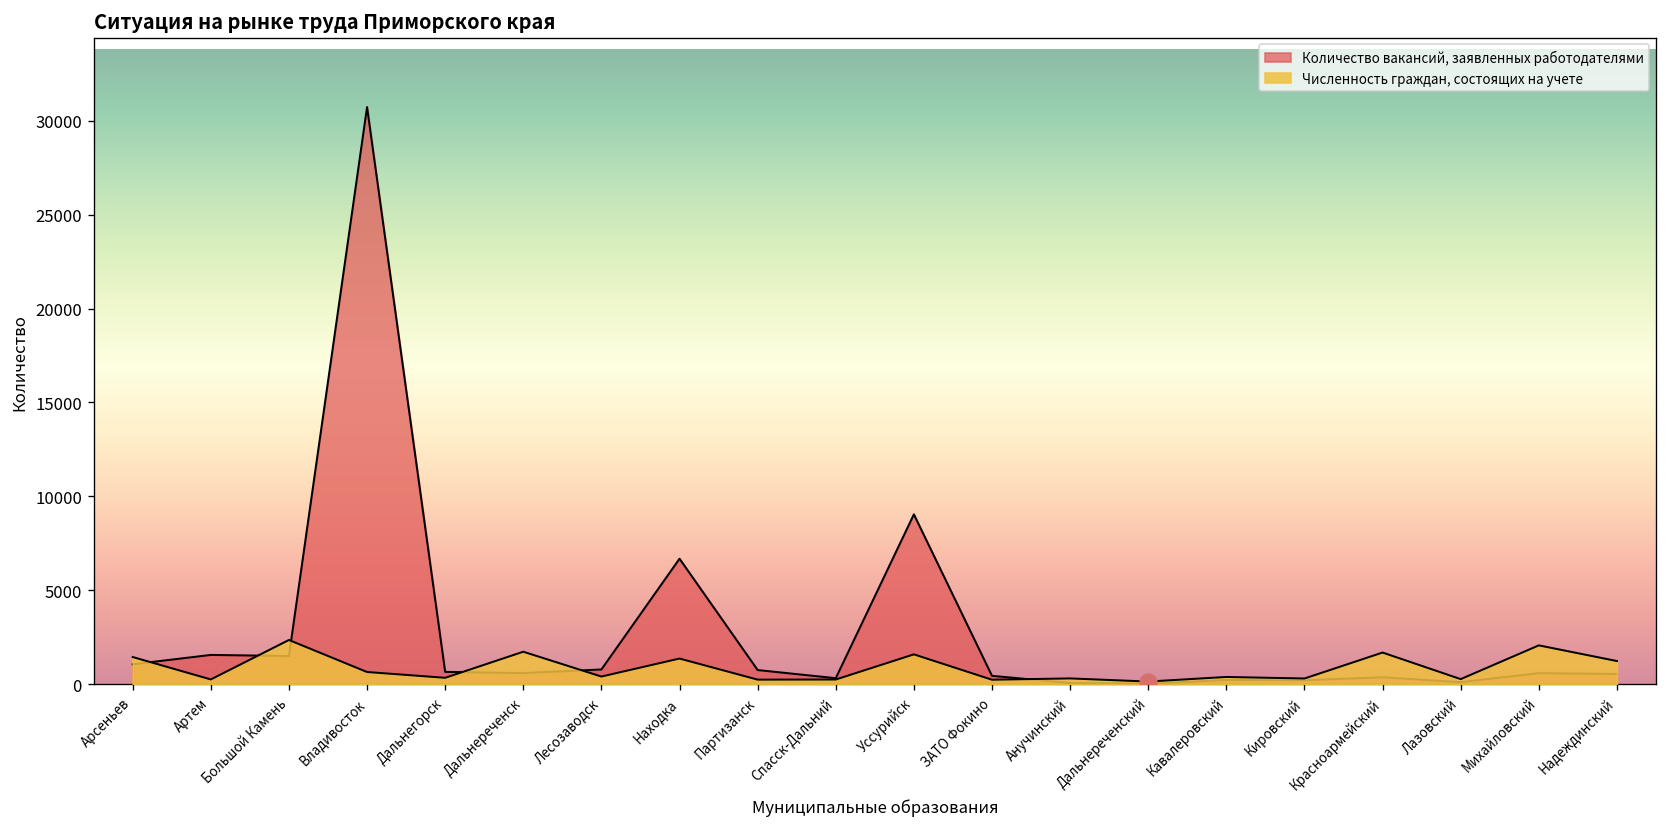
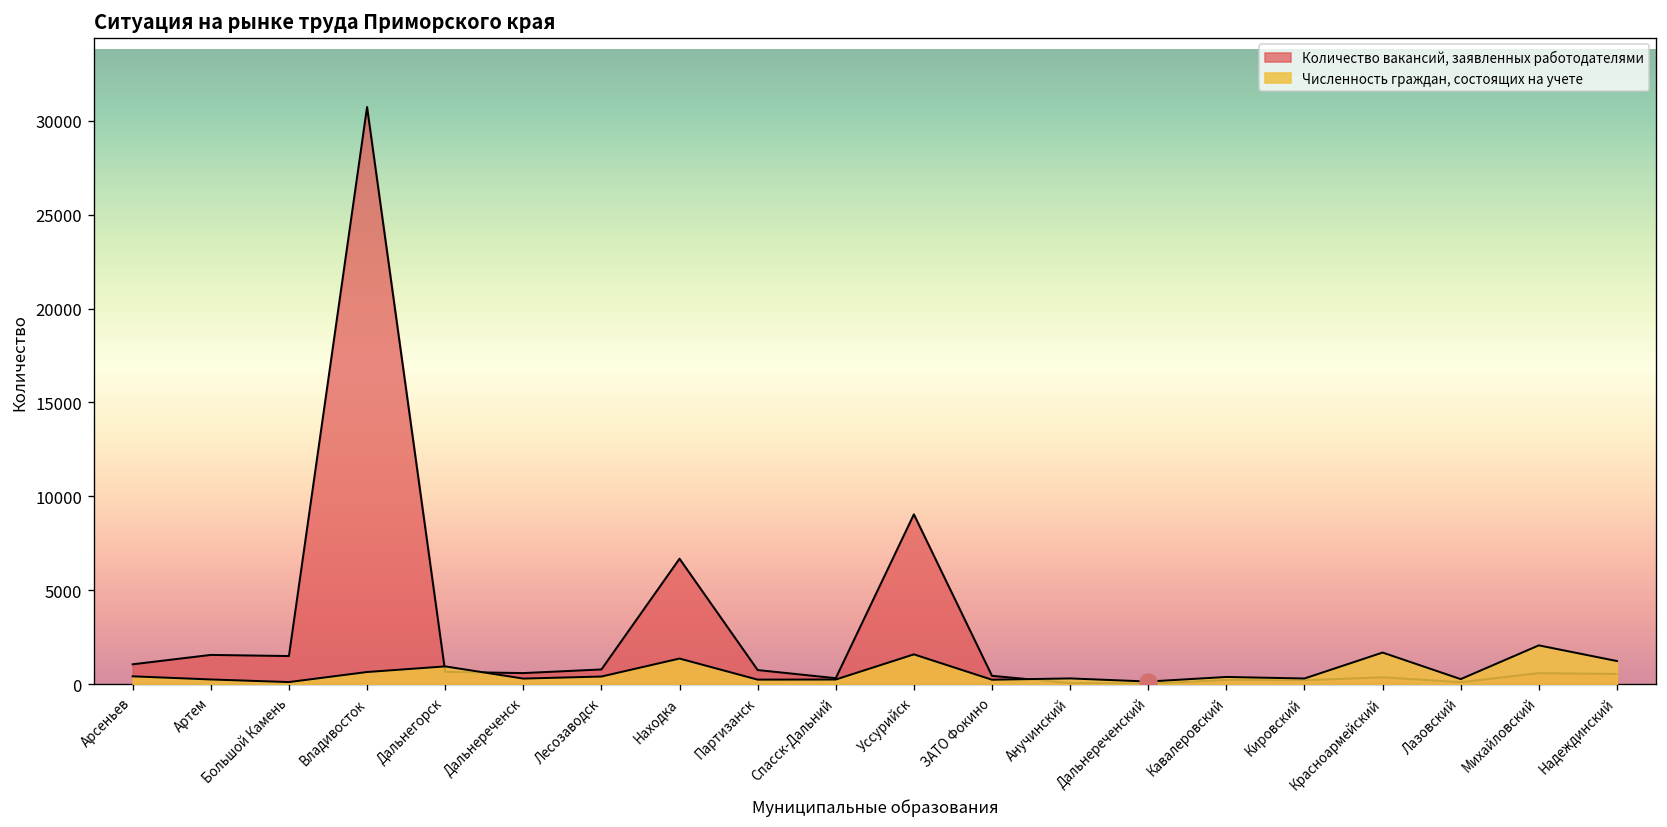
Численность граждан, состоящих на учете, Арсеньев: 1500 -> 400
Численность граждан, состоящих на учете, Большой Камень: 2400 -> 100
Численность граждан, состоящих на учете, Дальнегорск: 300 -> 1000
Численность граждан, состоящих на учете, Дальнереченск: 1700 -> 300
